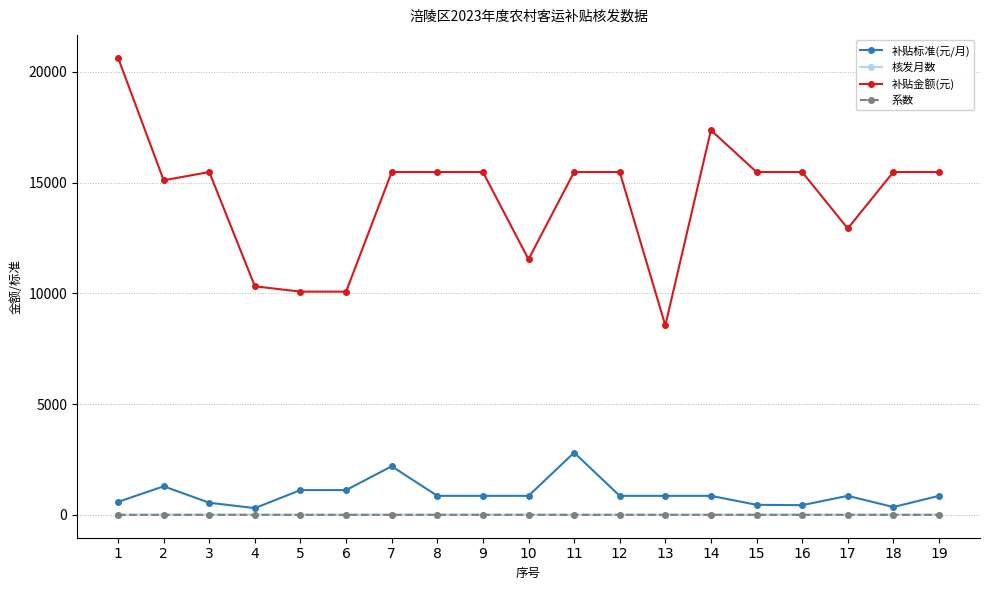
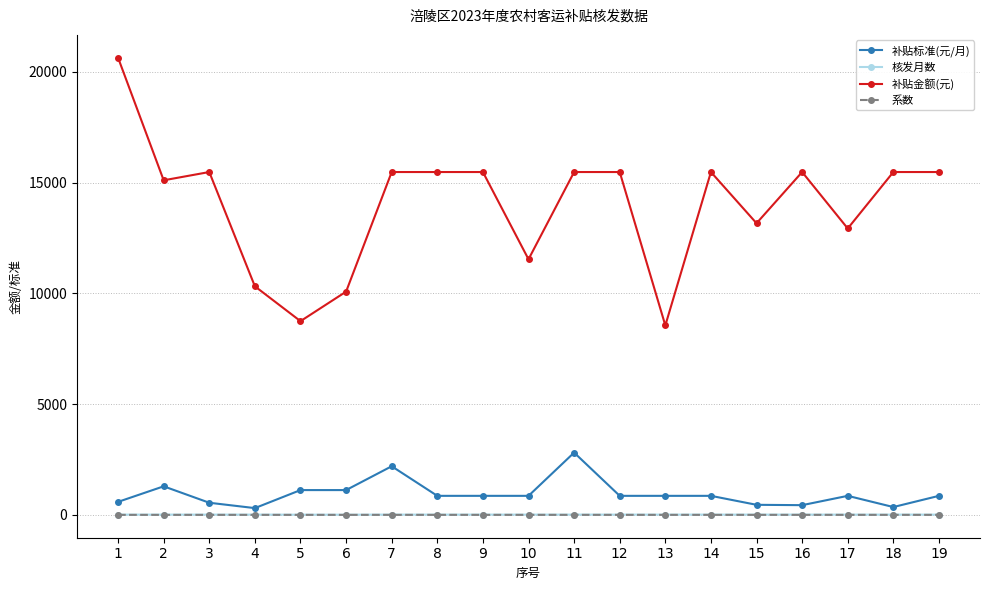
补贴金额(元), 5: 10100 -> 8700
补贴金额(元), 14: 17400 -> 15500
补贴金额(元), 15: 15500 -> 13200
